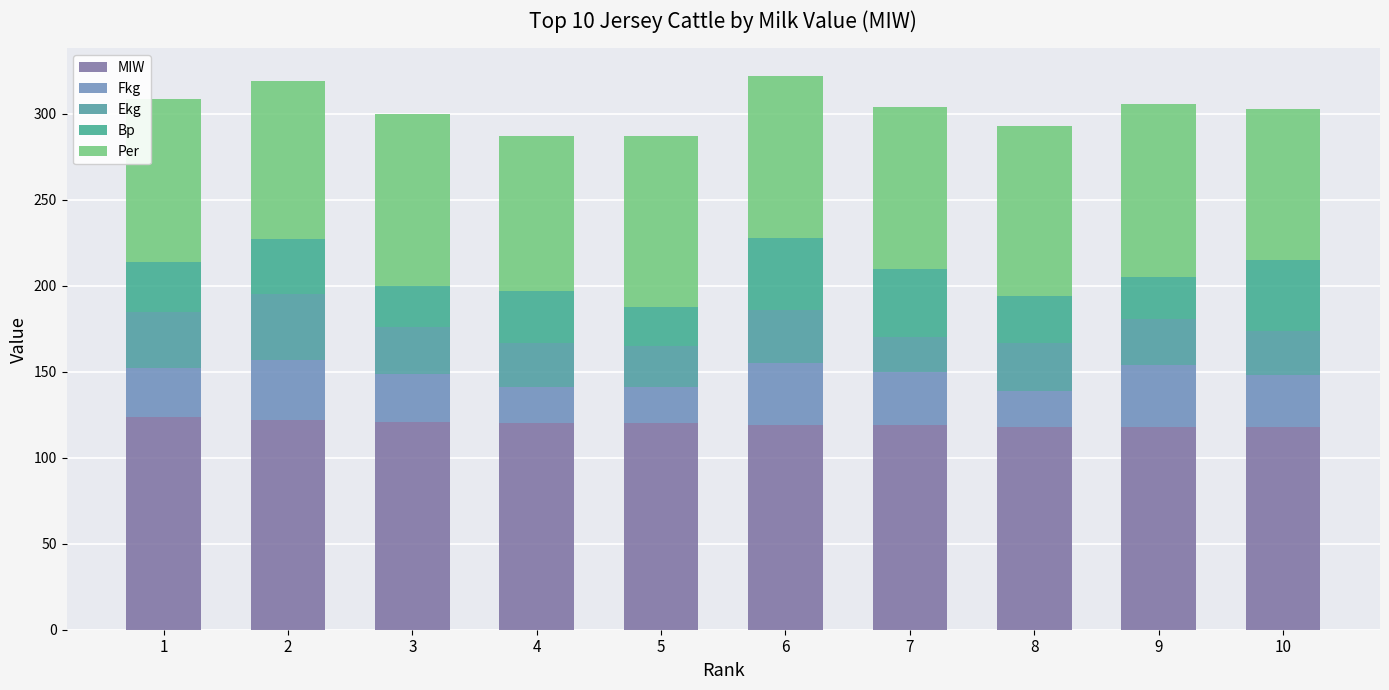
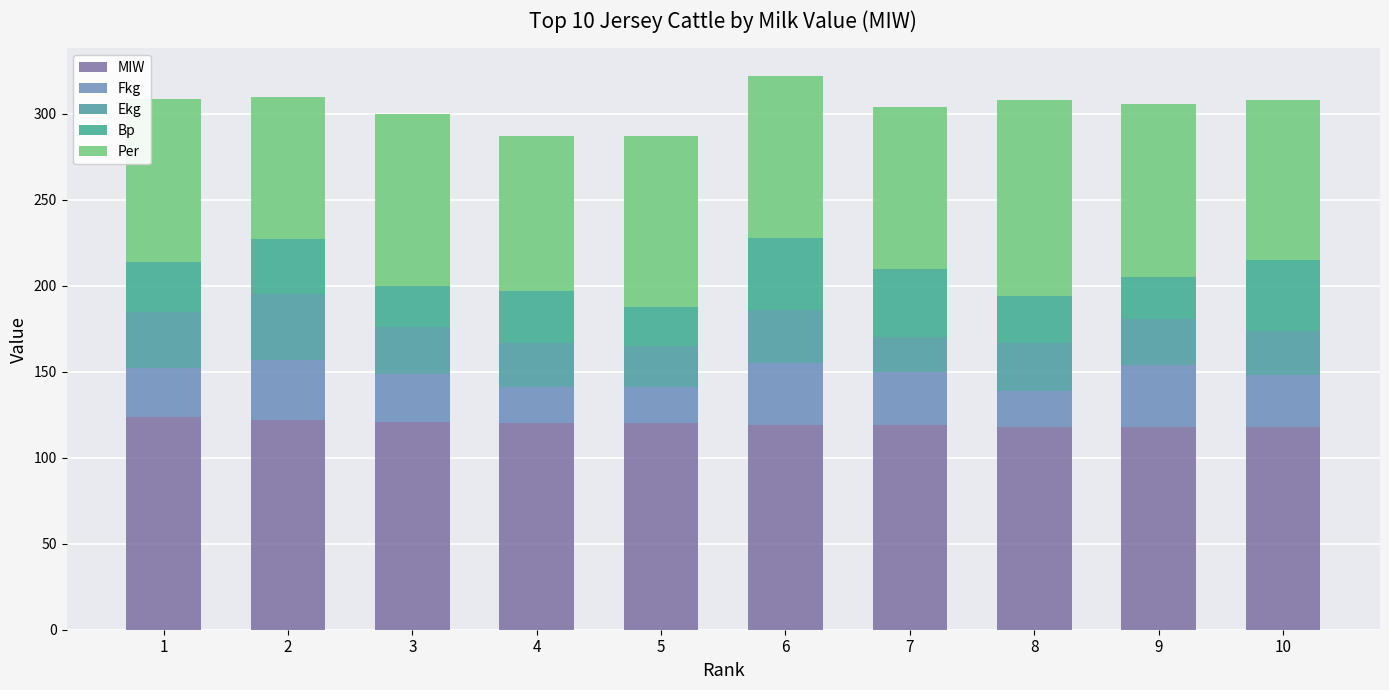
Per, 2: 92 -> 83
Per, 8: 99 -> 114
Per, 10: 88 -> 93
